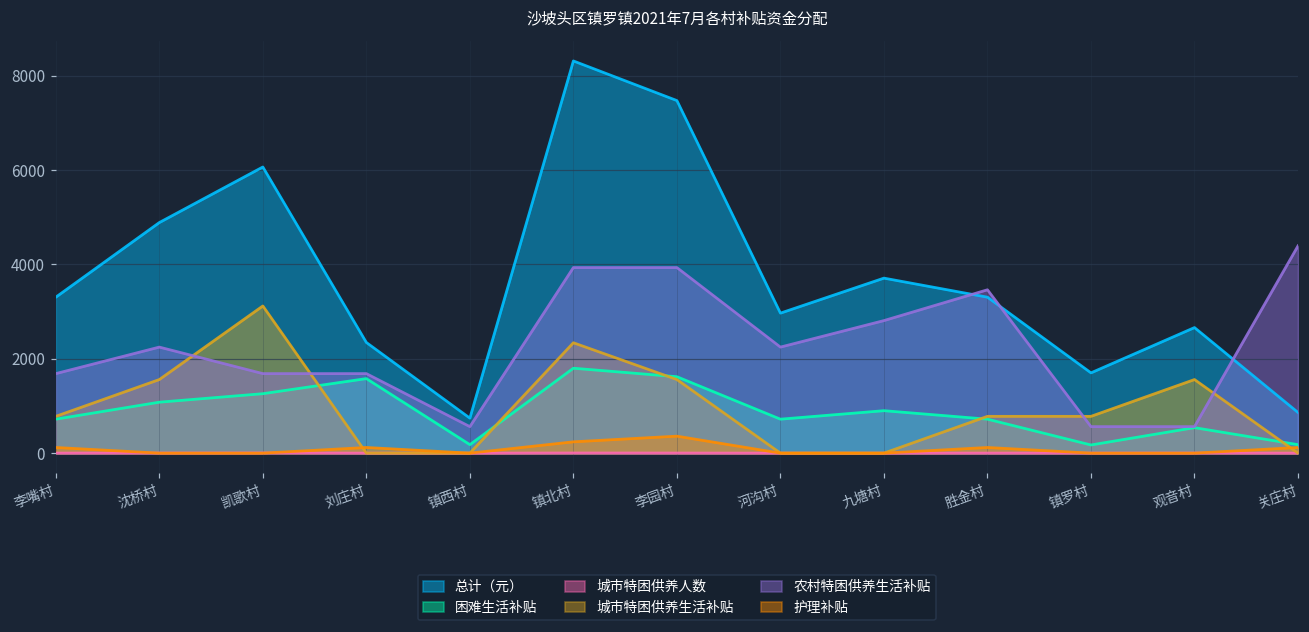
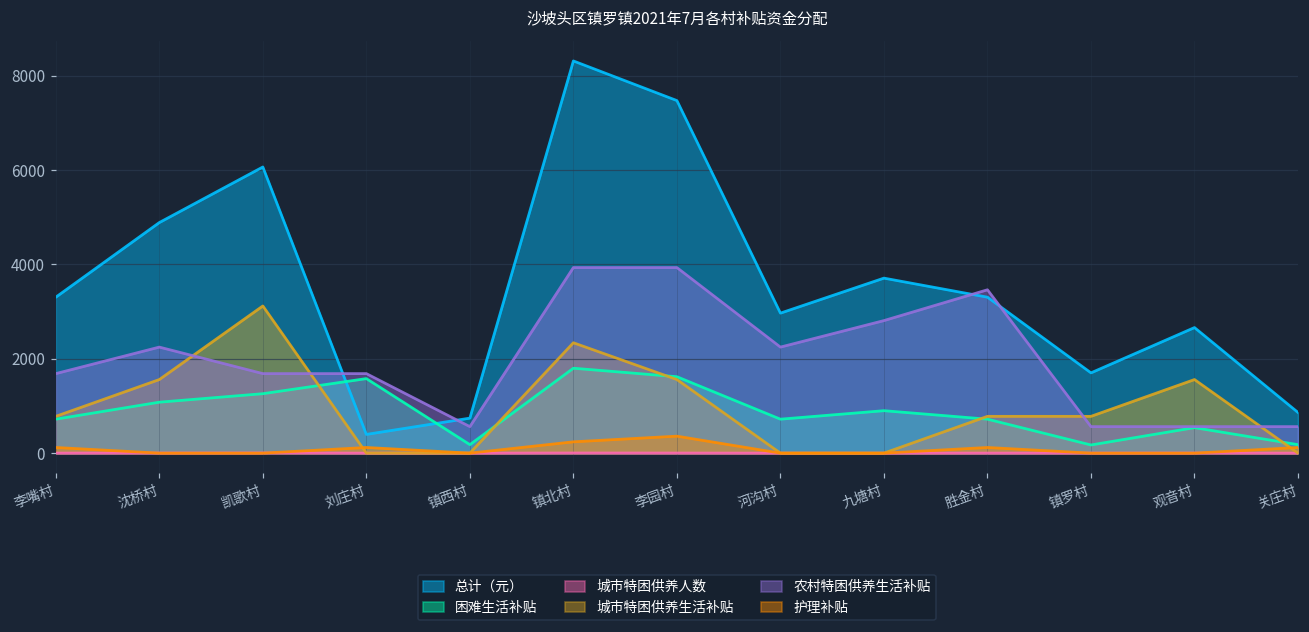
总计（元）, 刘庄村: 2300 -> 400
农村特困供养生活补贴, 关庄村: 4400 -> 600
